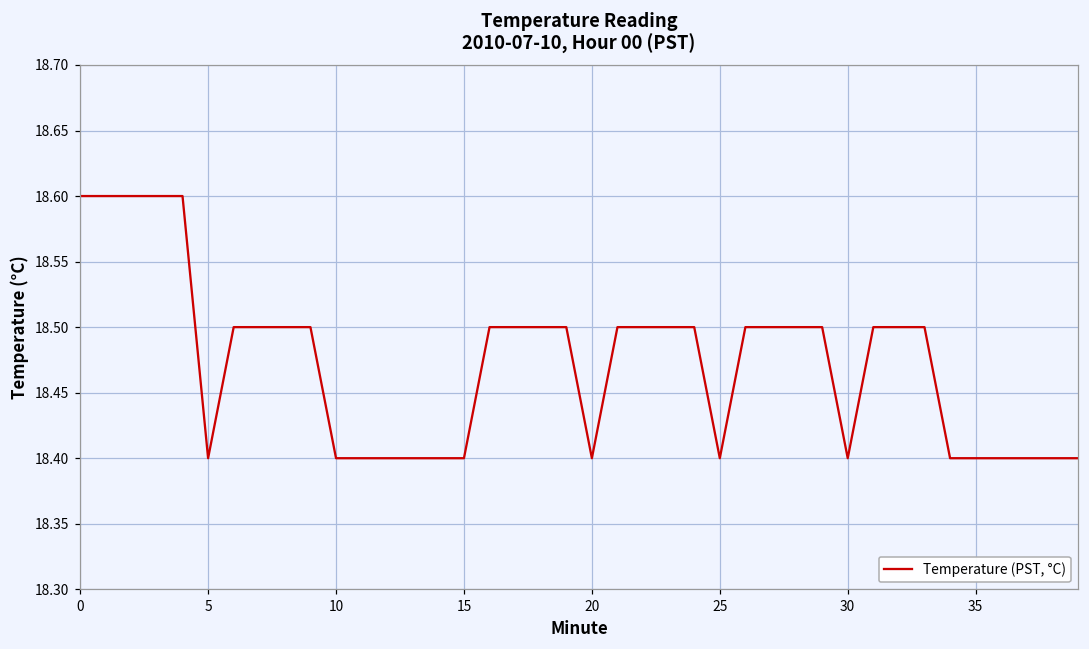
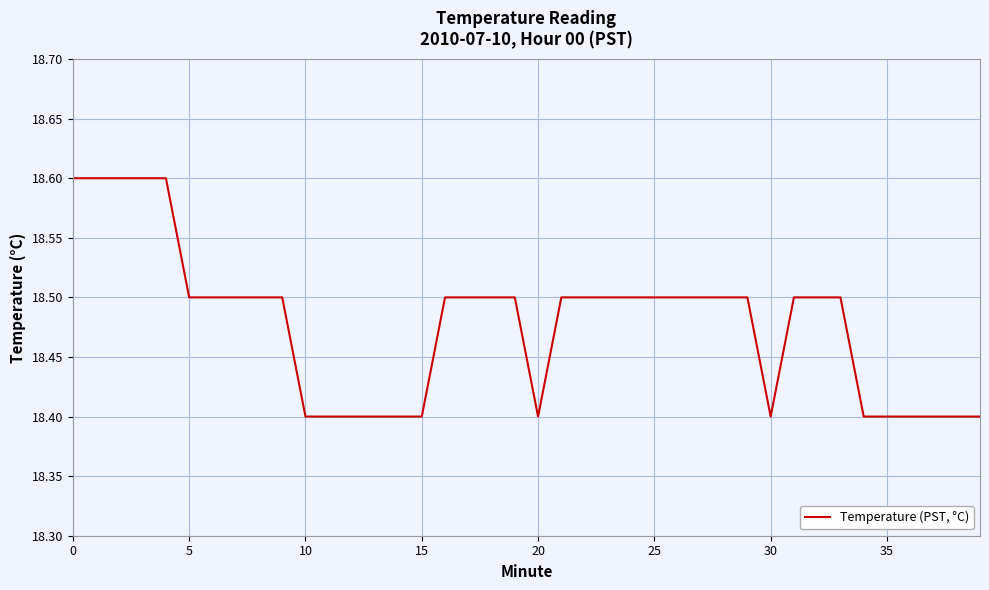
5: 18.4 -> 18.5
25: 18.4 -> 18.5
